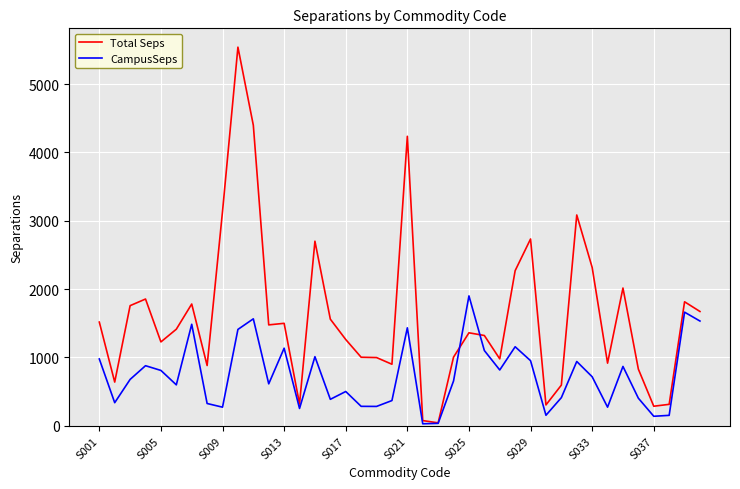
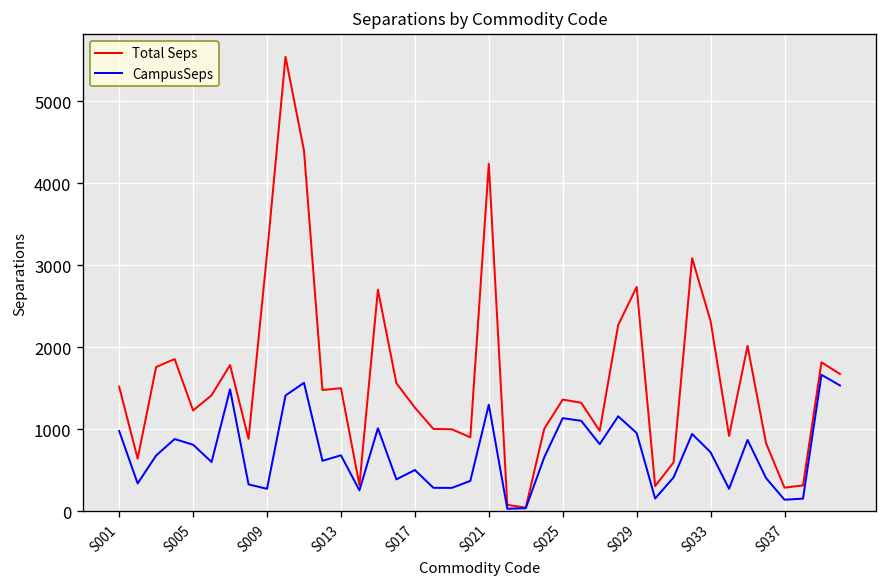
CampusSeps, S013: 1100 -> 700
CampusSeps, S021: 1400 -> 1300
CampusSeps, S025: 1900 -> 1100
